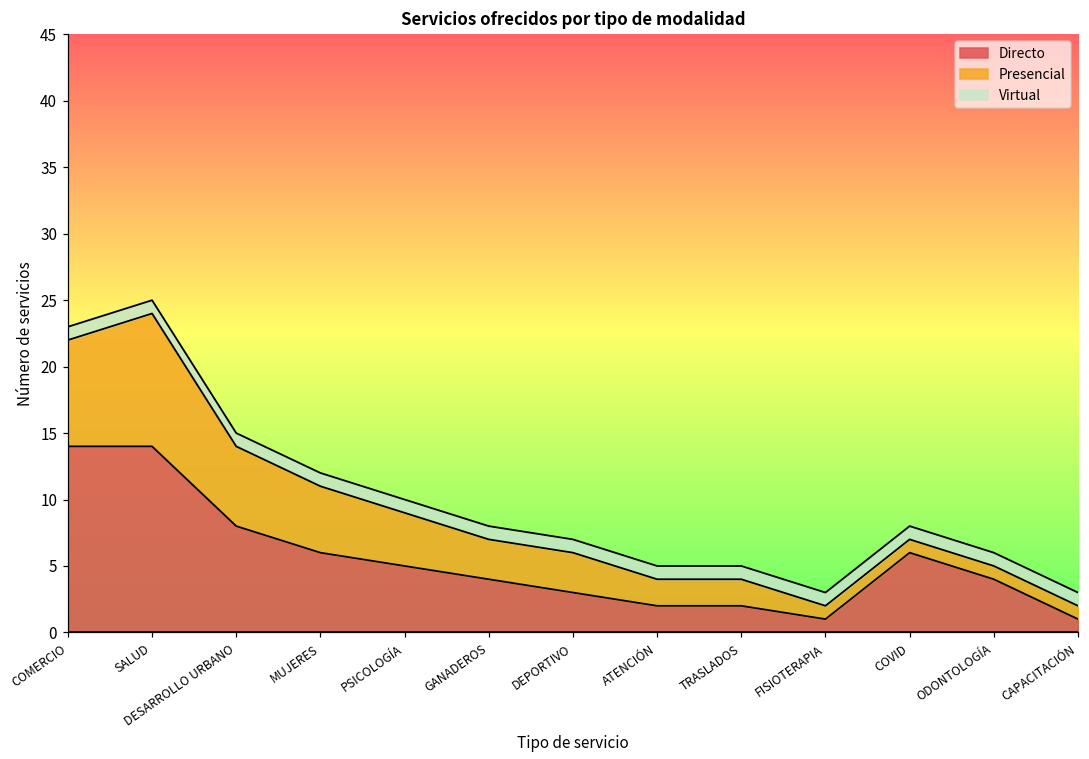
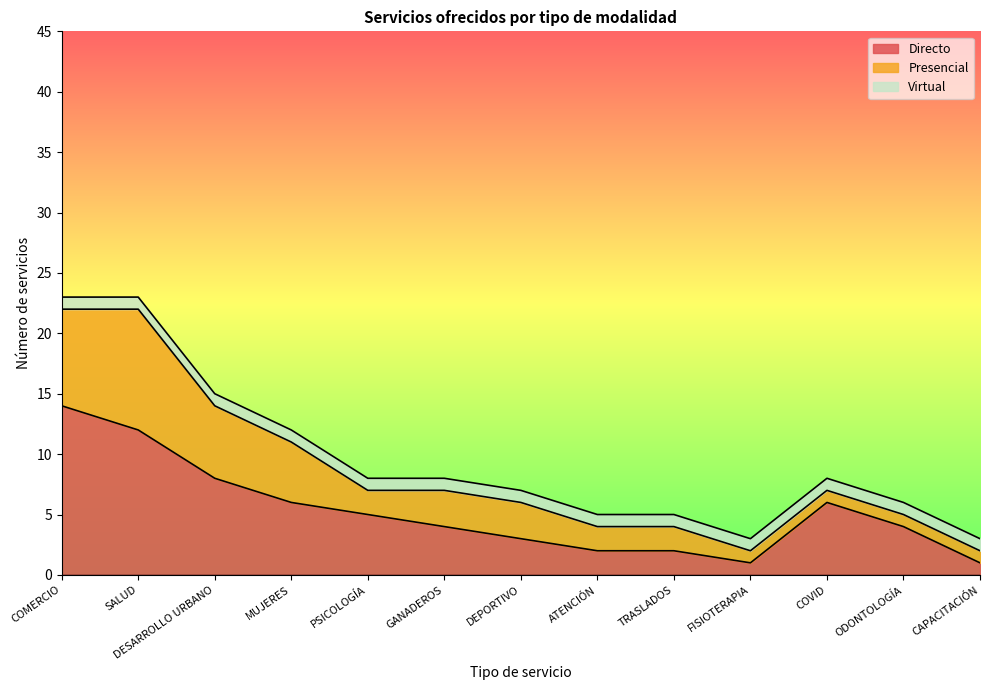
Directo, SALUD: 14 -> 12
Presencial, PSICOLOGÍA: 4 -> 2
